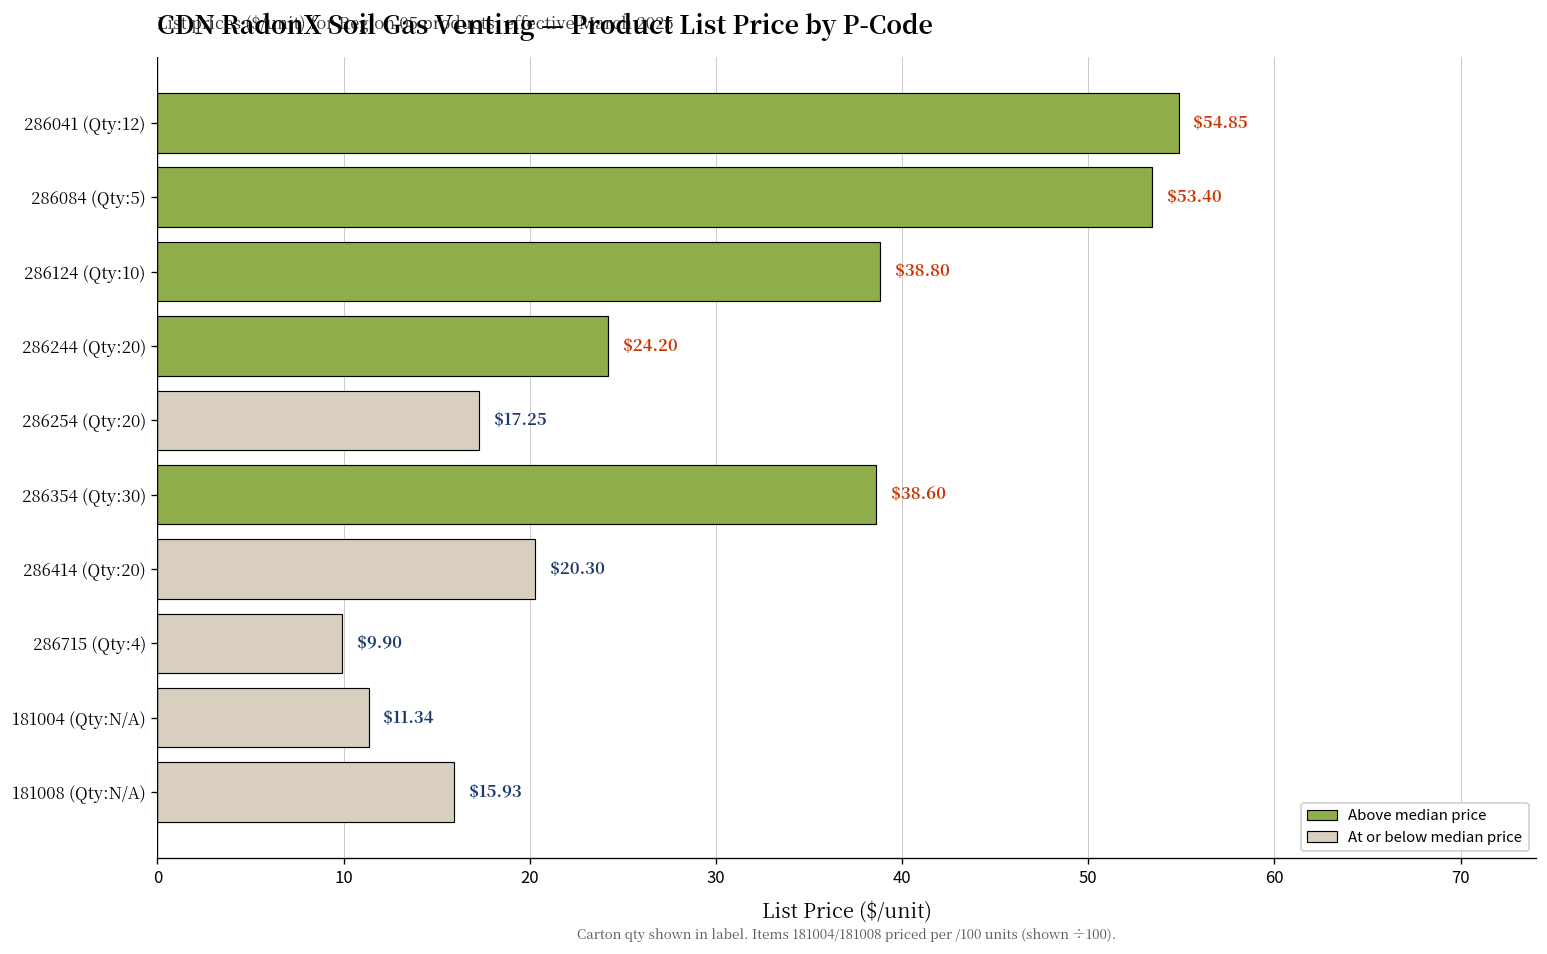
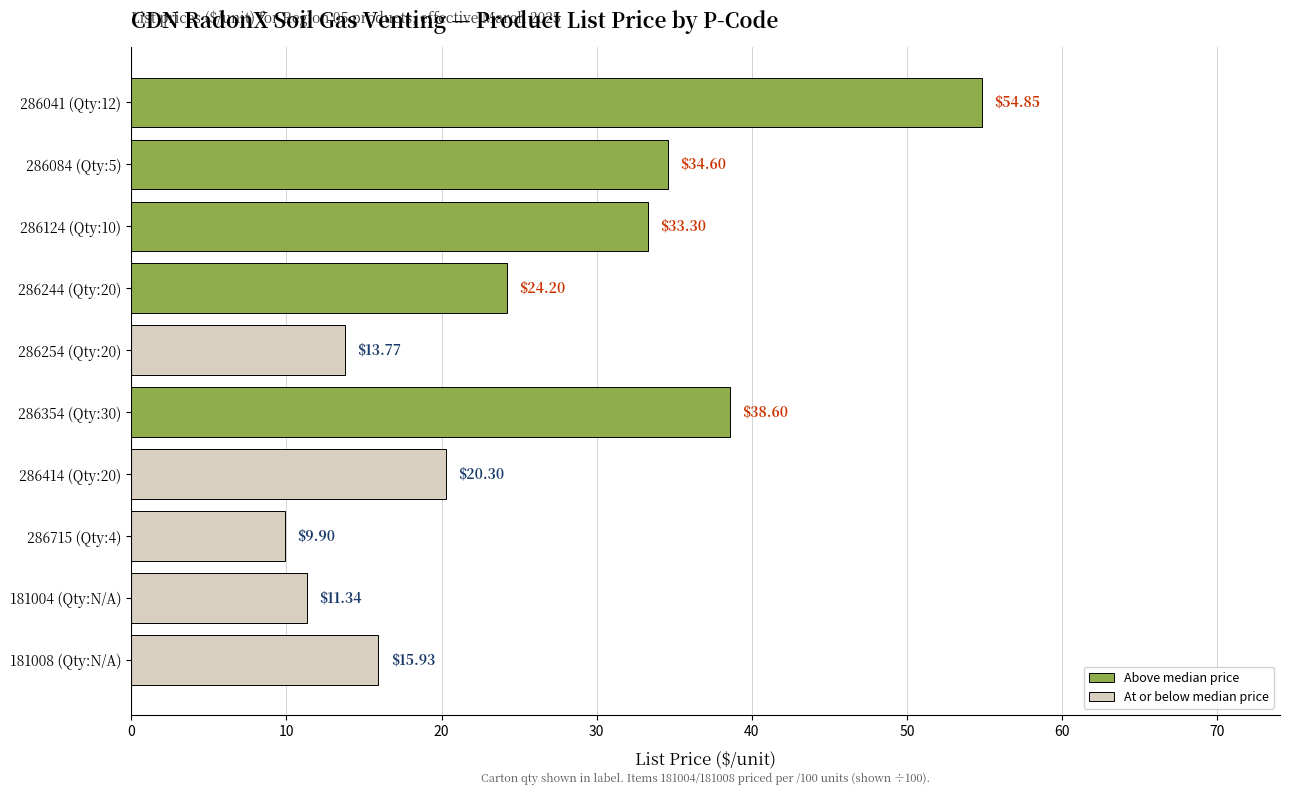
286084 (Qty:5): $53.40 -> $34.60
286124 (Qty:10): $38.80 -> $33.30
286254 (Qty:20): $17.25 -> $13.77
